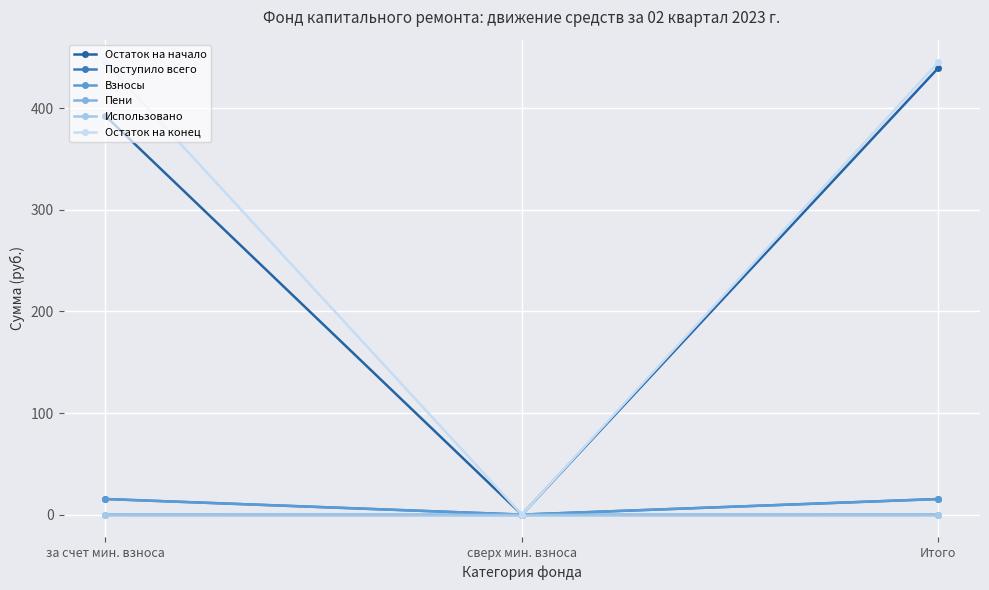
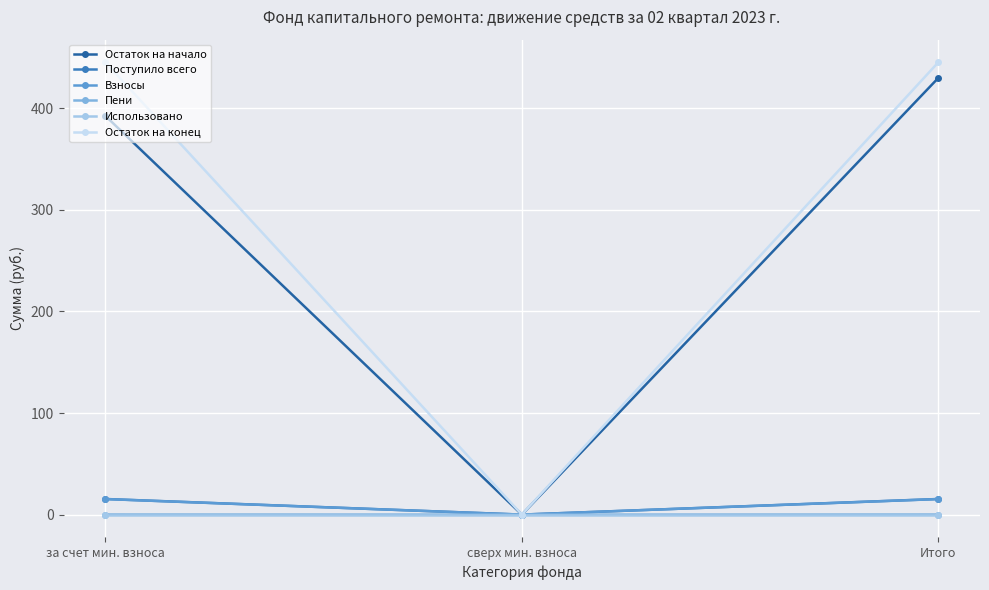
Остаток на начало, Итого: 440 -> 430
